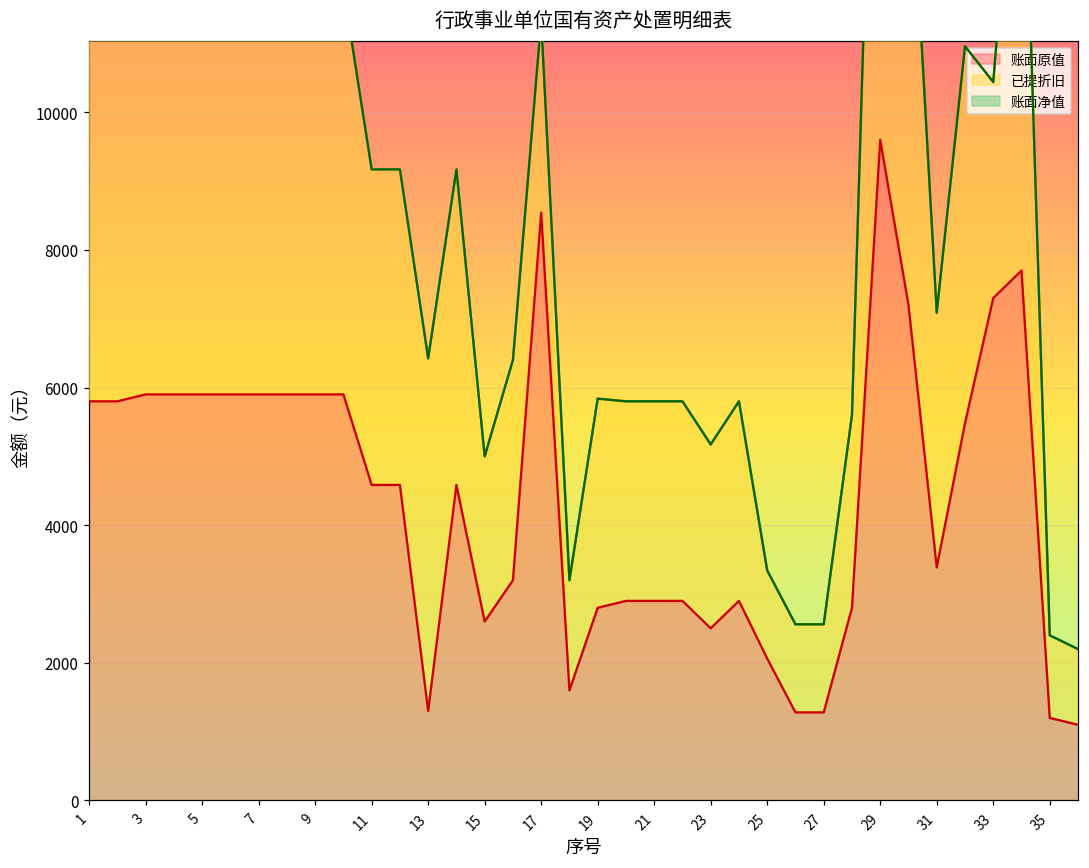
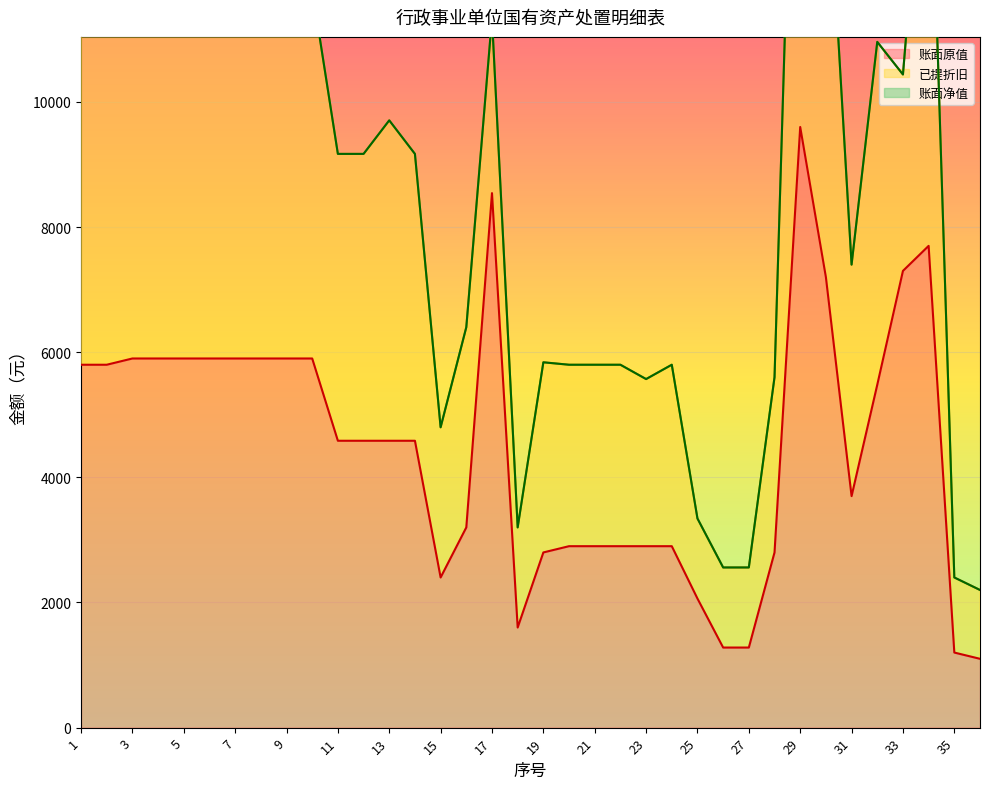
账面原值, 13: 1300 -> 4600
账面原值, 15: 2600 -> 2400
账面原值, 23: 2500 -> 2900
账面原值, 31: 3400 -> 3700
